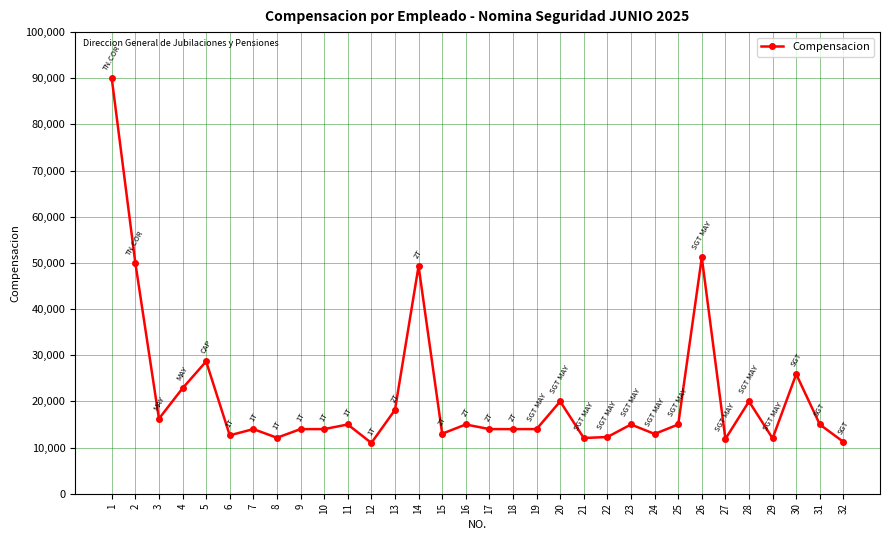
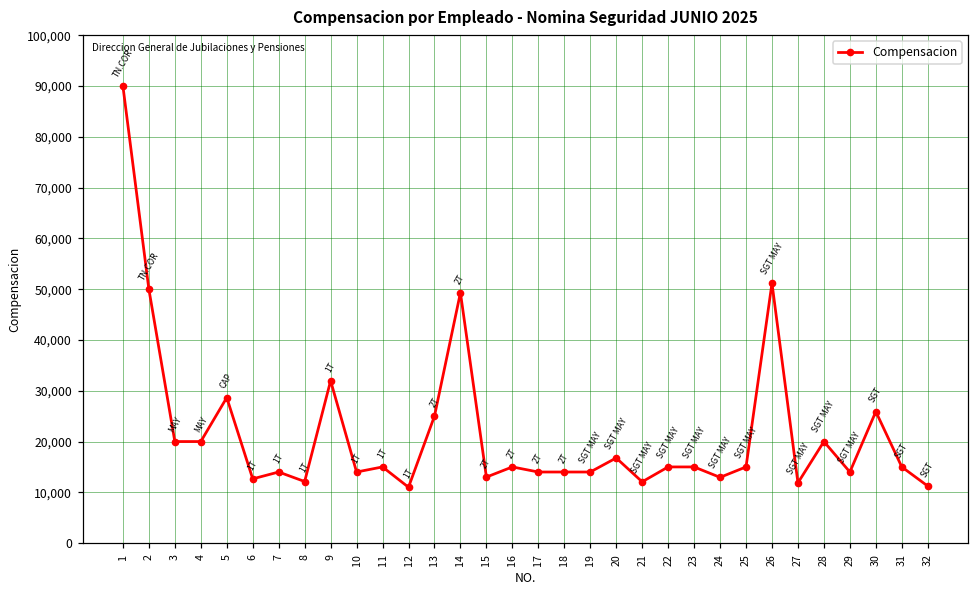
3: 16,000 -> 20,000
4: 23,000 -> 20,000
9: 14,000 -> 32,000
13: 18,000 -> 25,000
20: 20,000 -> 17,000
22: 12,000 -> 15,000
29: 12,000 -> 14,000
